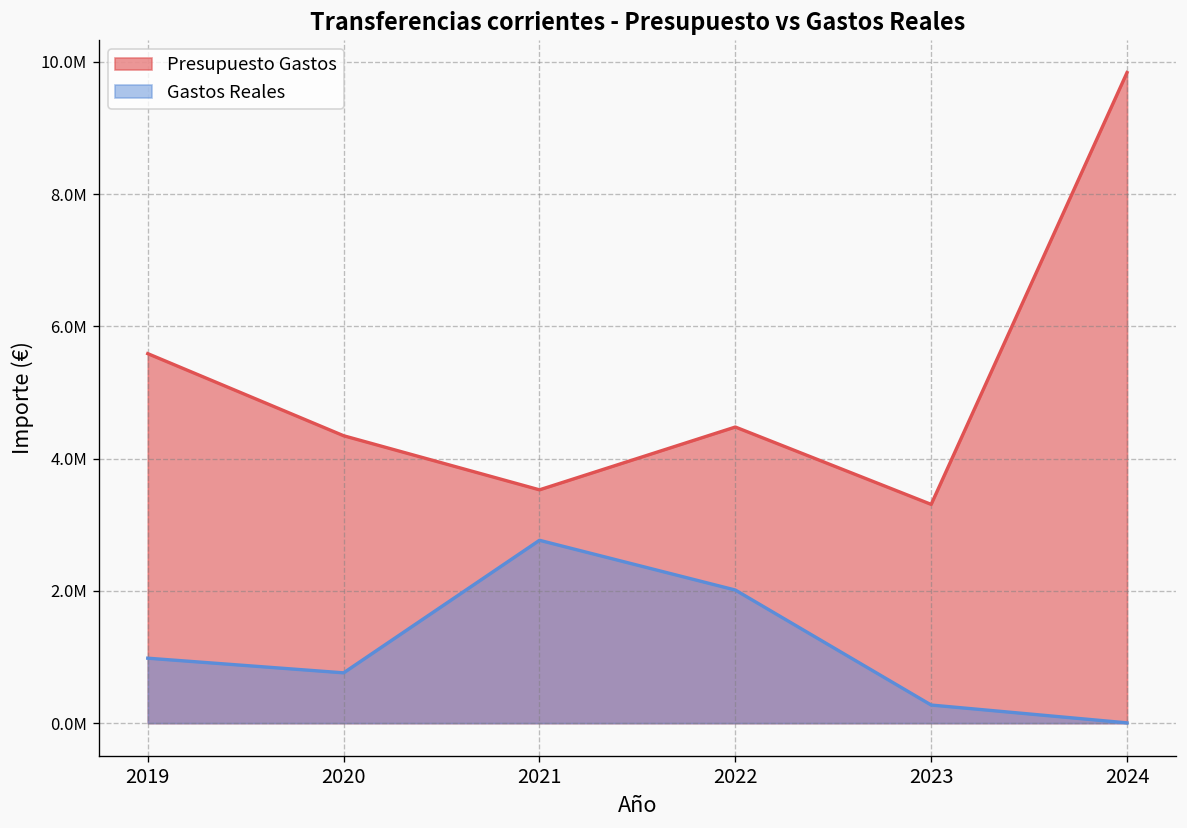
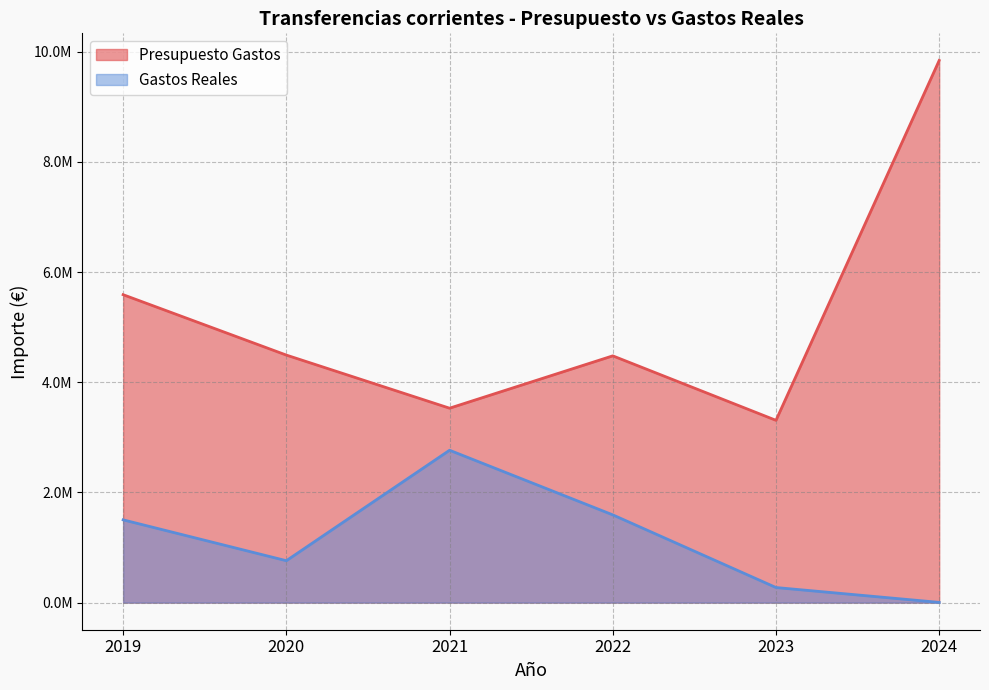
Gastos Reales, 2019: 1000000 -> 1500000
Presupuesto Gastos, 2020: 4300000 -> 4500000
Gastos Reales, 2022: 2000000 -> 1600000
